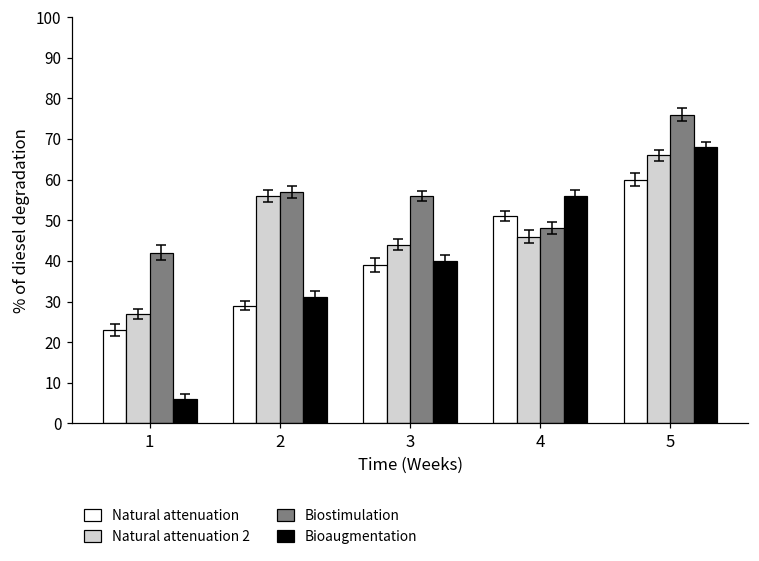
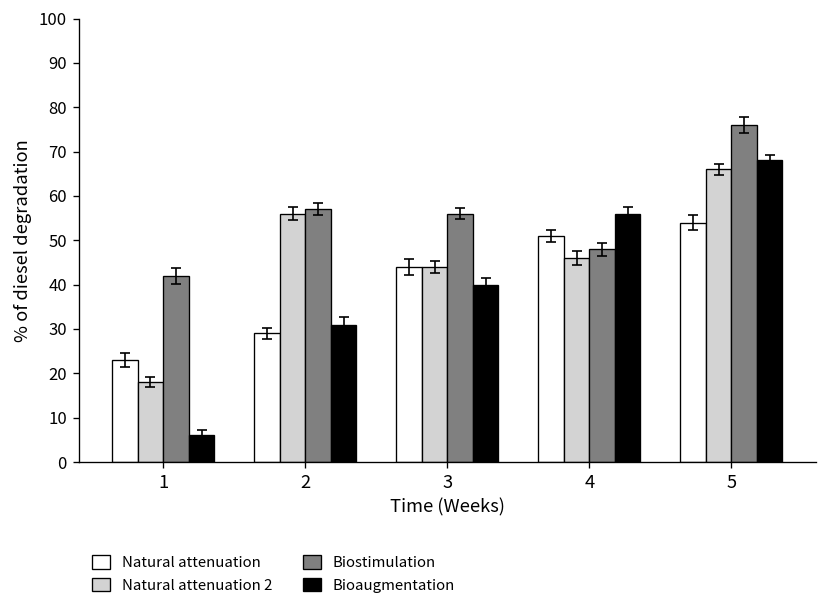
Natural attenuation 2, 1: 27 -> 18
Natural attenuation, 3: 39 -> 44
Natural attenuation, 5: 60 -> 54
